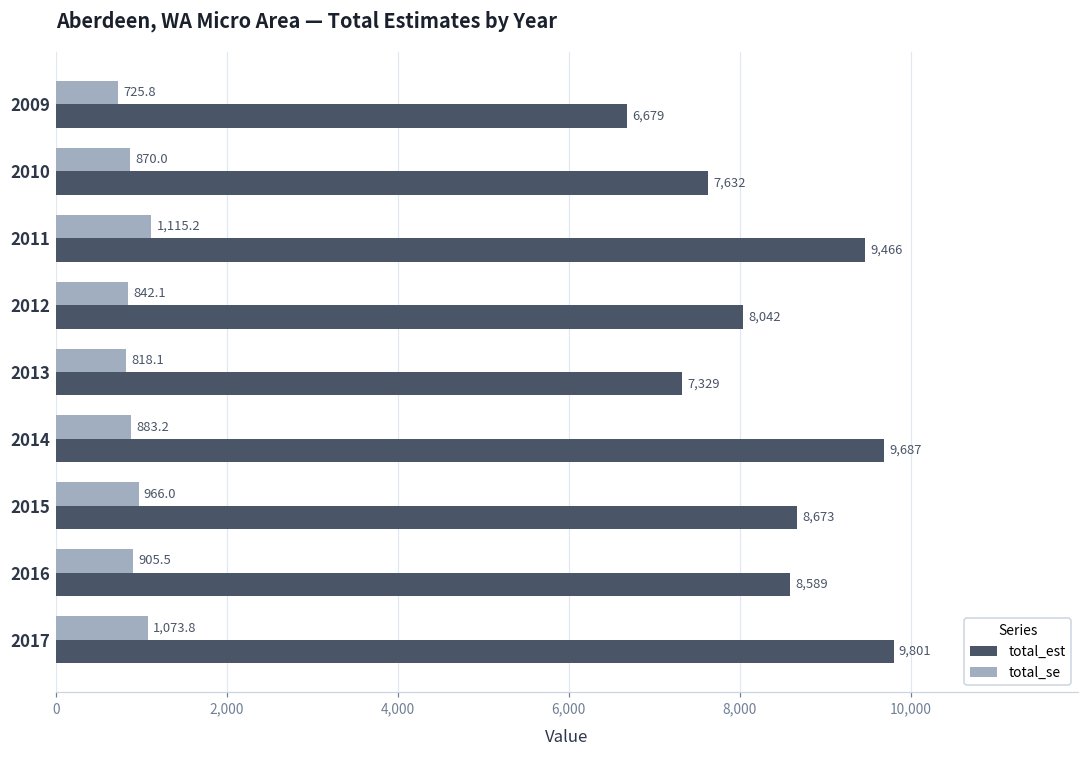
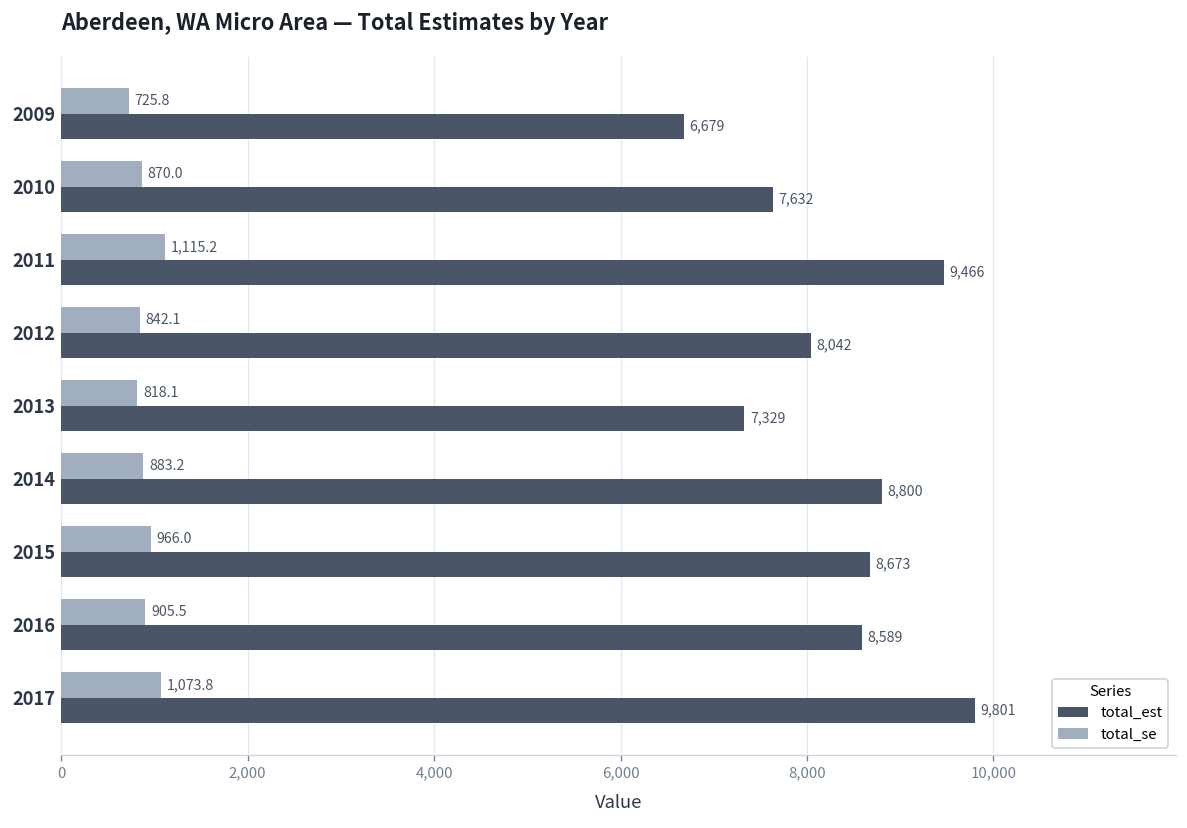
total_est, 2014: 9,687 -> 8,800
